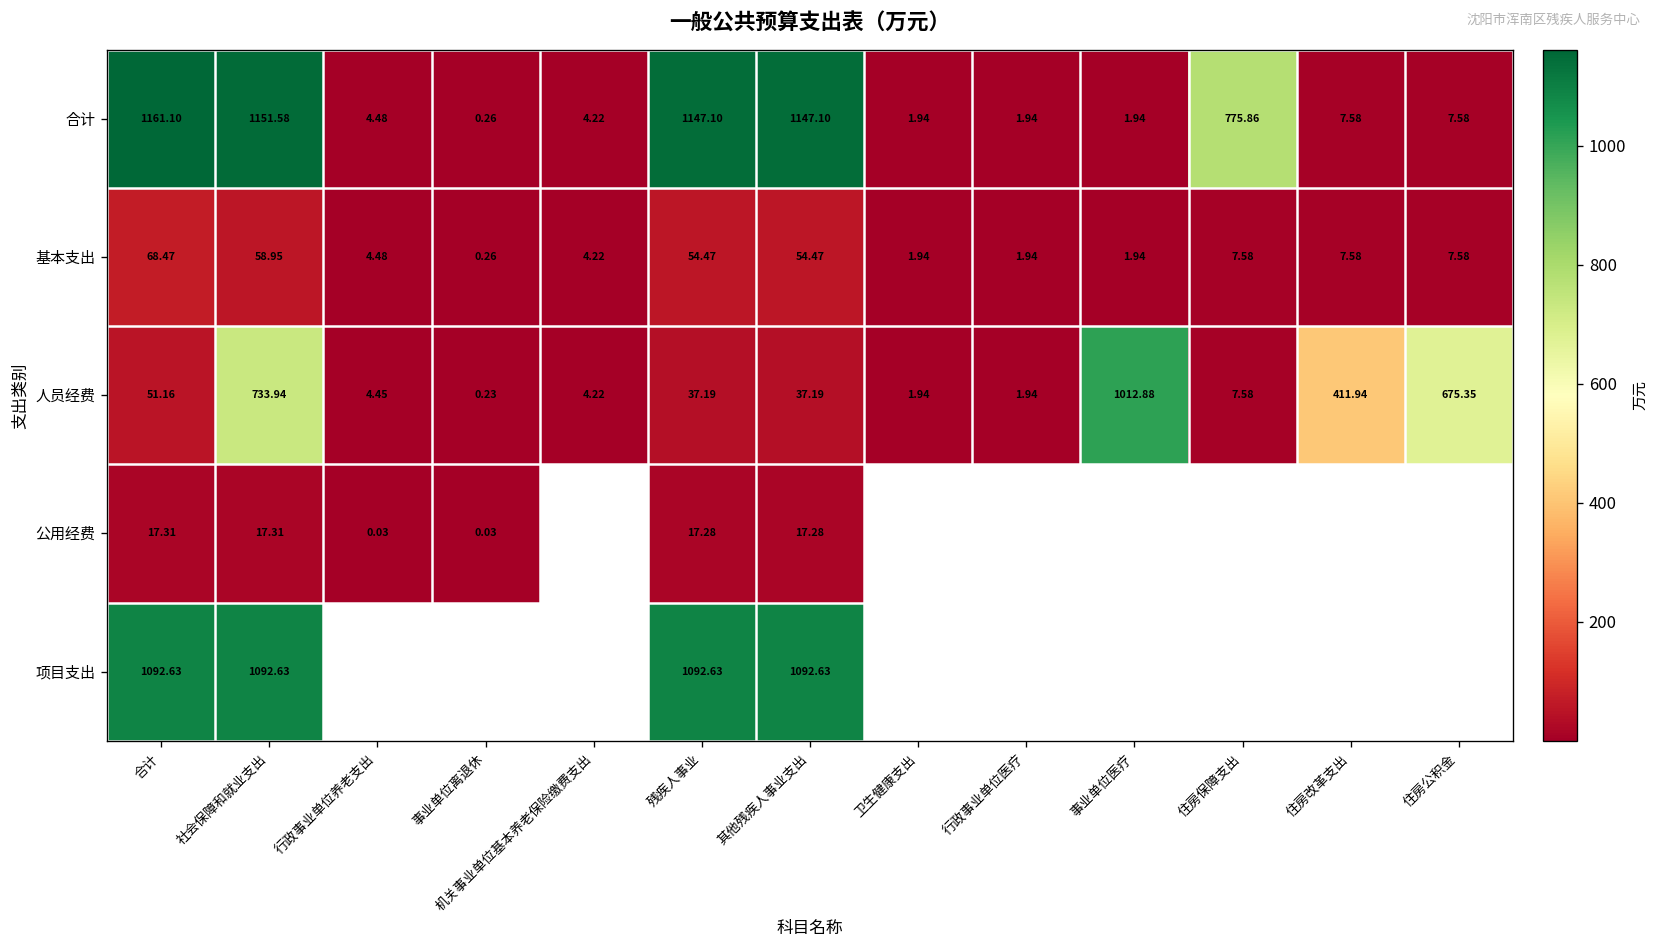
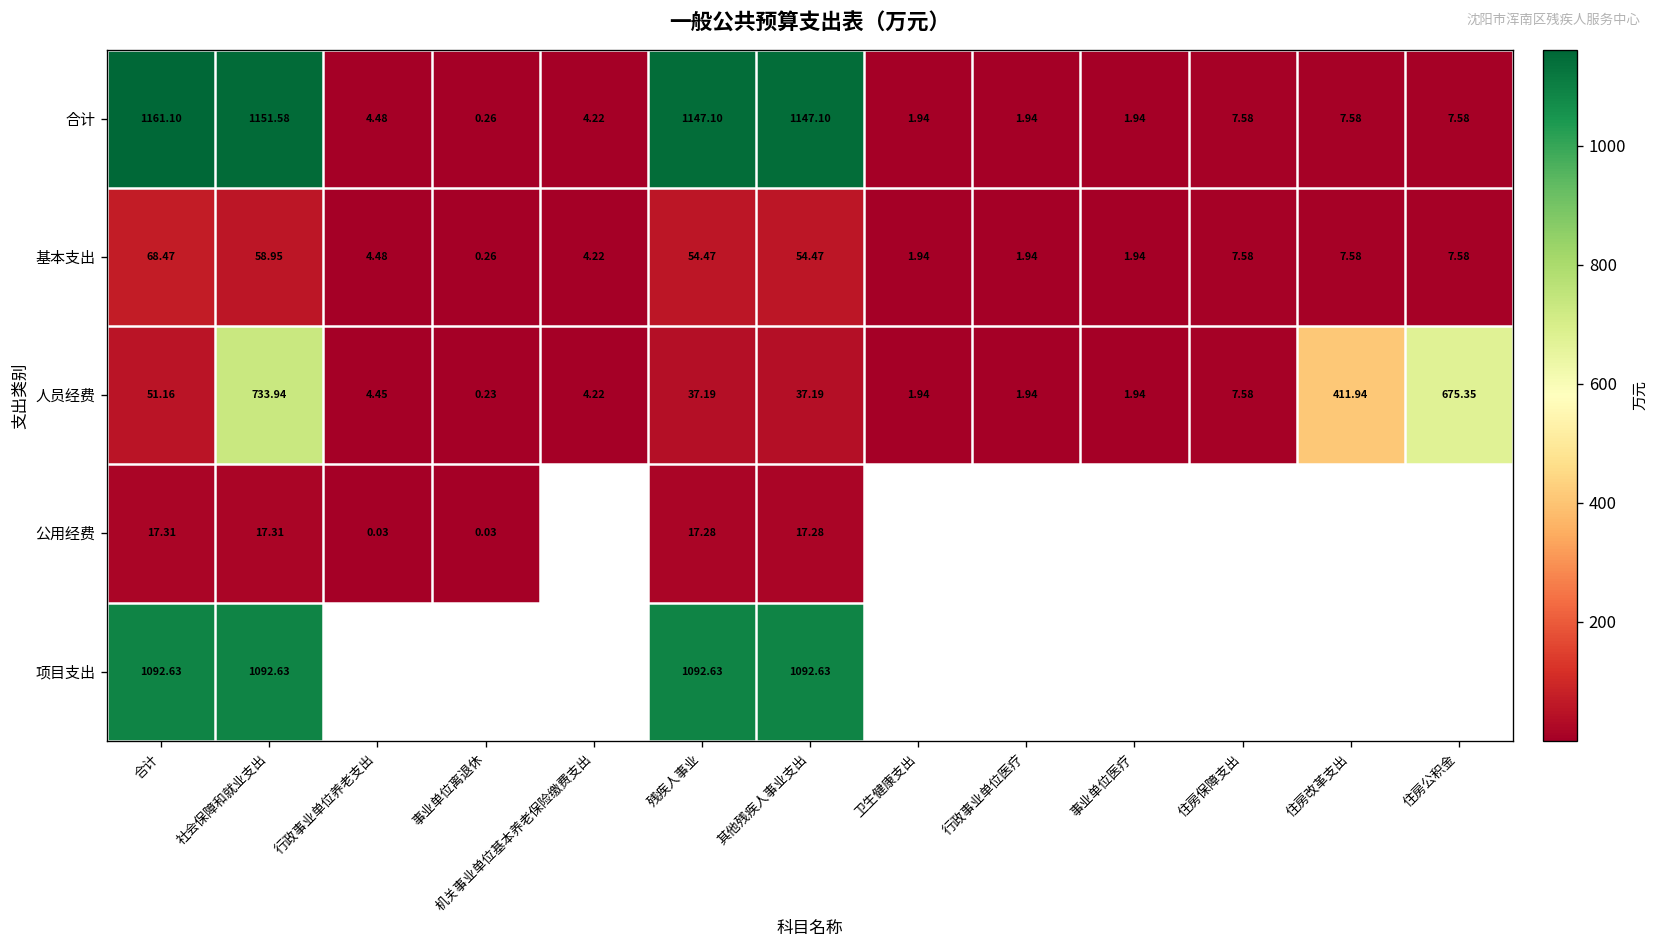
合计, 住房保障支出: 775.86 -> 7.58
人员经费, 事业单位医疗: 1012.88 -> 1.94
